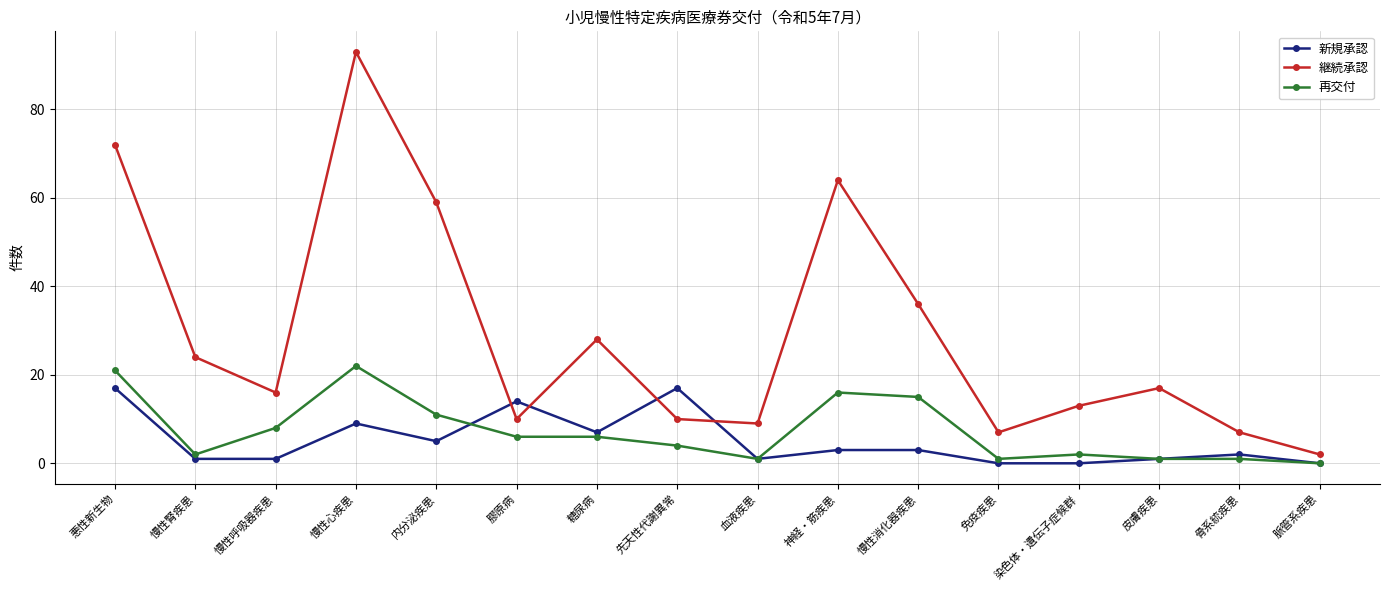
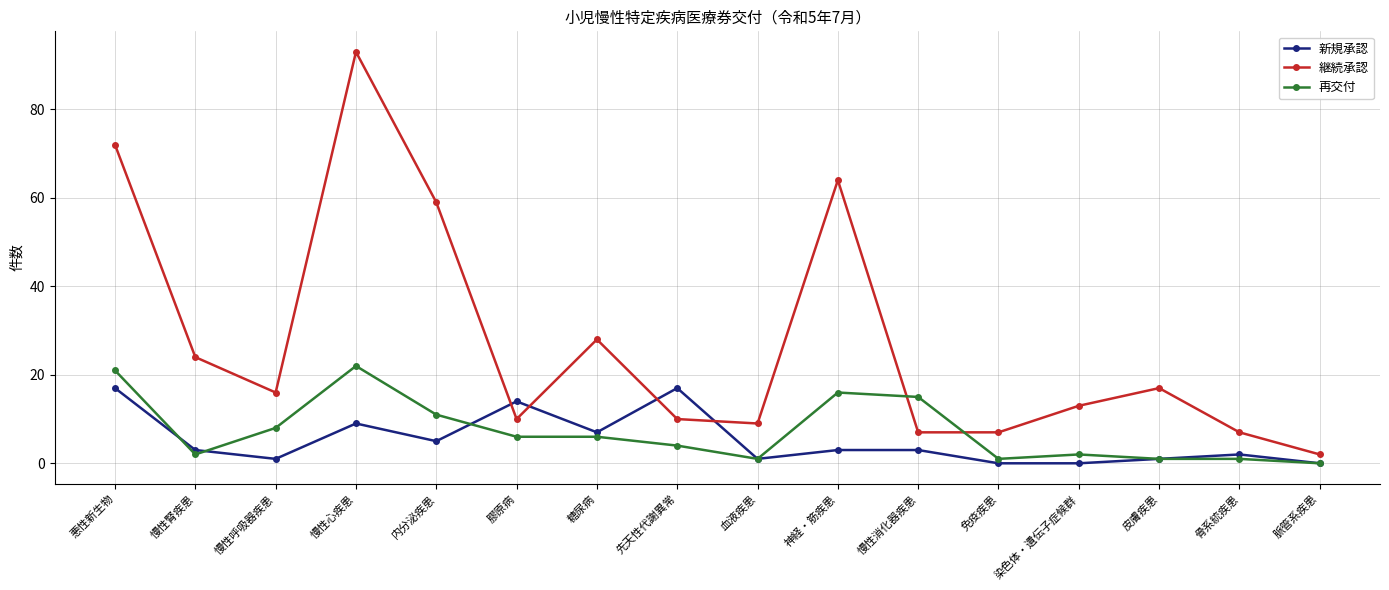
新規承認, 慢性腎疾患: 1 -> 3
継続承認, 慢性消化器疾患: 36 -> 7
